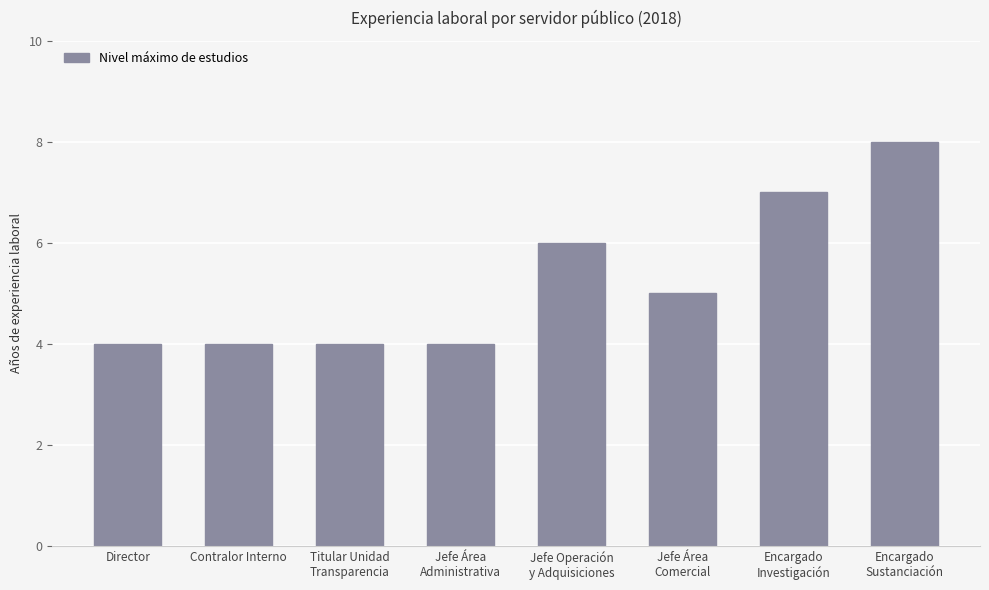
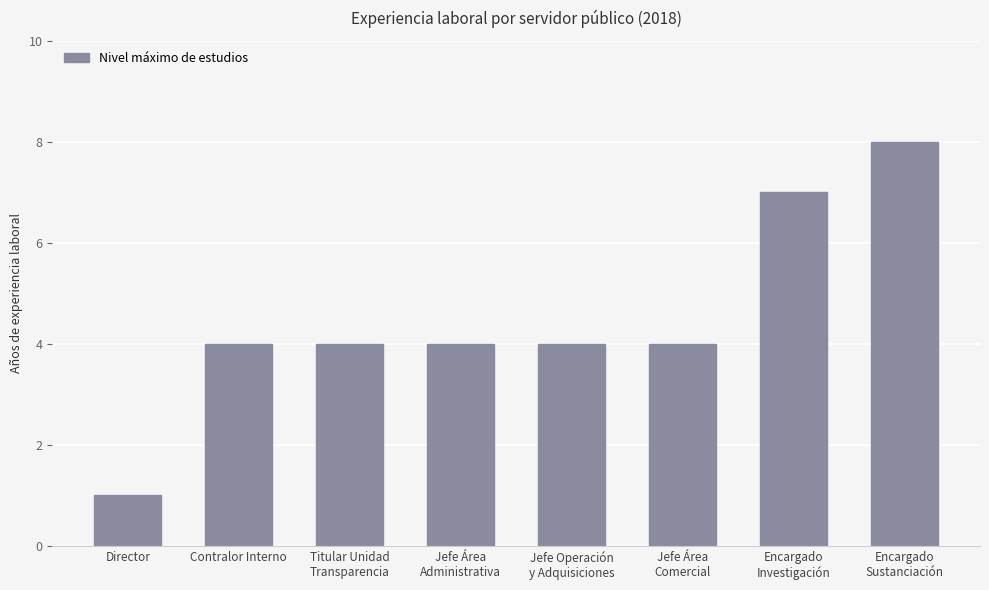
Director: 4 -> 1
Jefe Operación y Adquisiciones: 6 -> 4
Jefe Área Comercial: 5 -> 4
